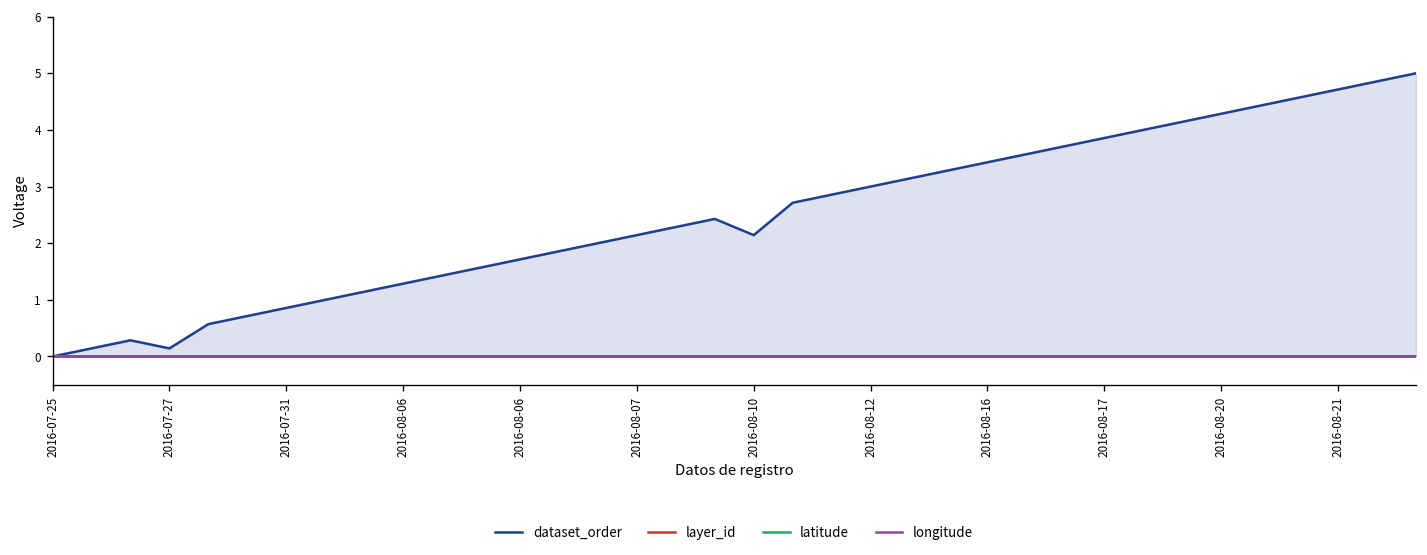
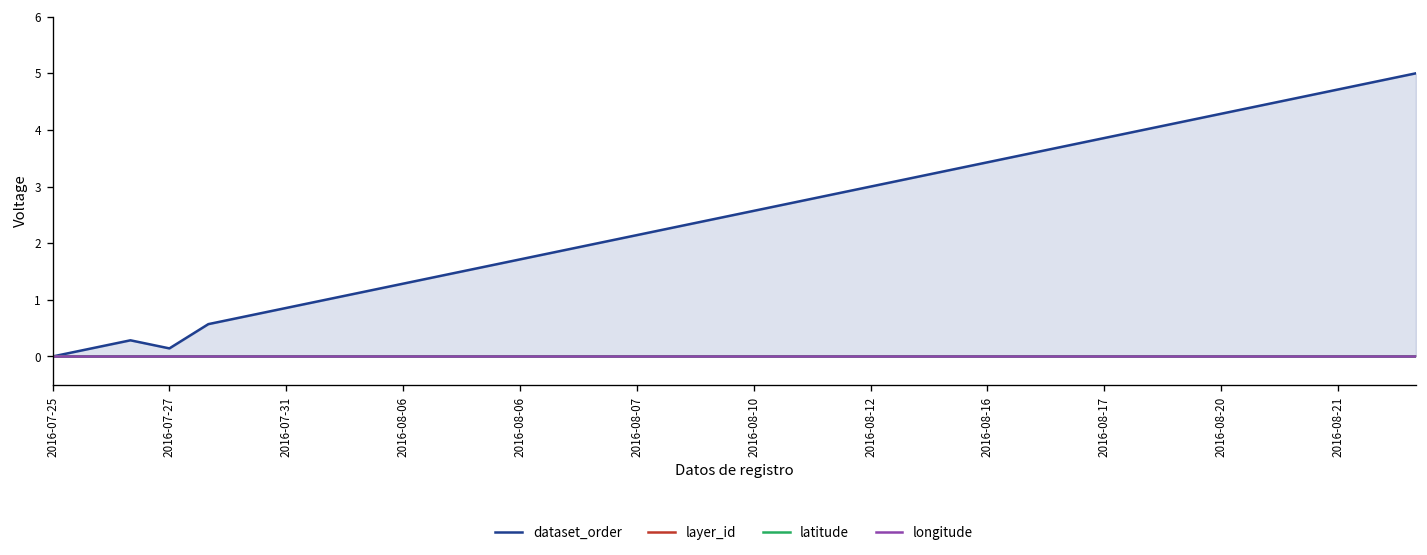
dataset_order, 2016-08-10: 2.1 -> 2.6
